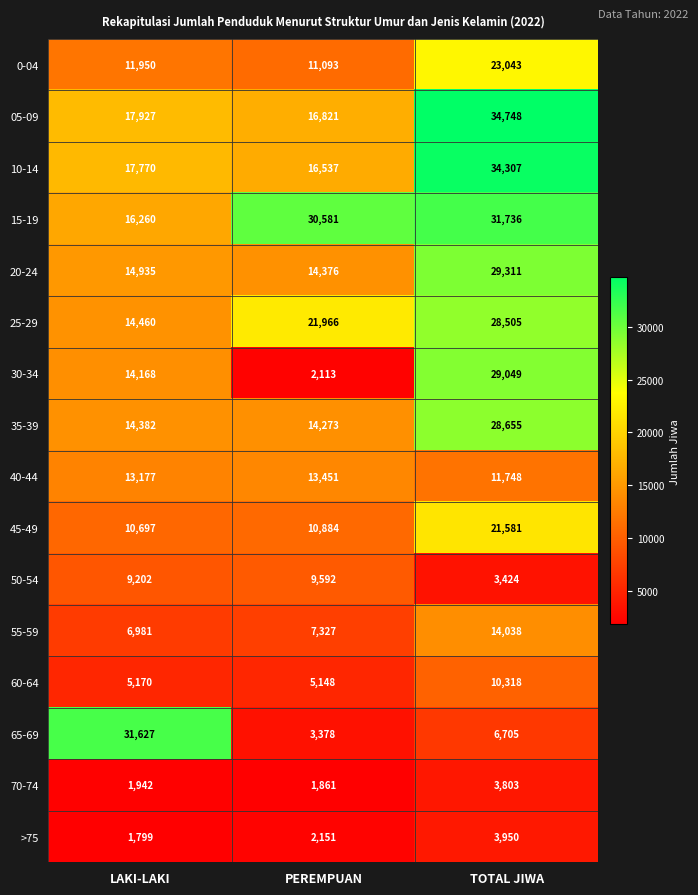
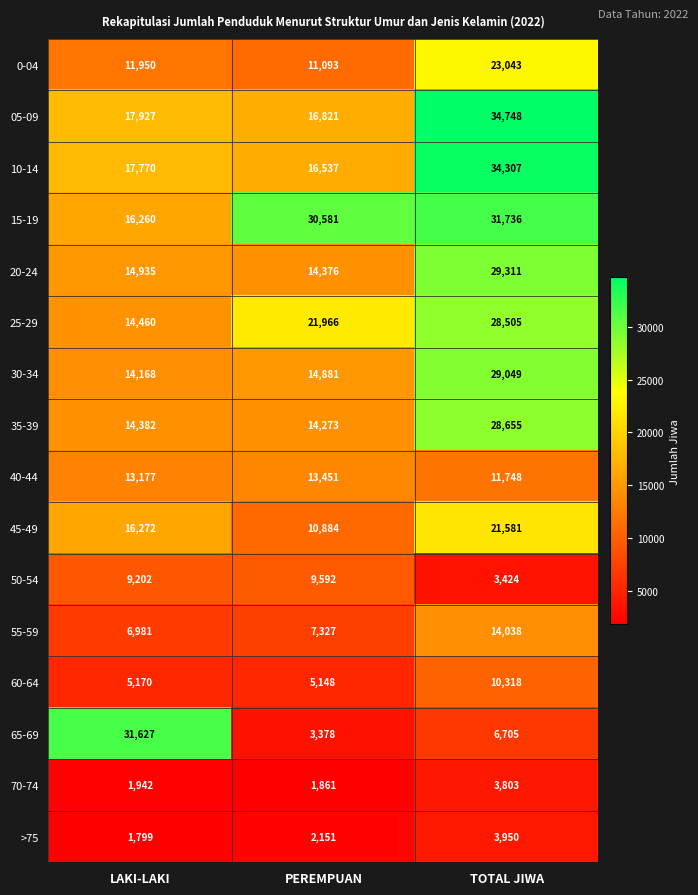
30-34, PEREMPUAN: 2,113 -> 14,881
45-49, LAKI-LAKI: 10,697 -> 16,272
